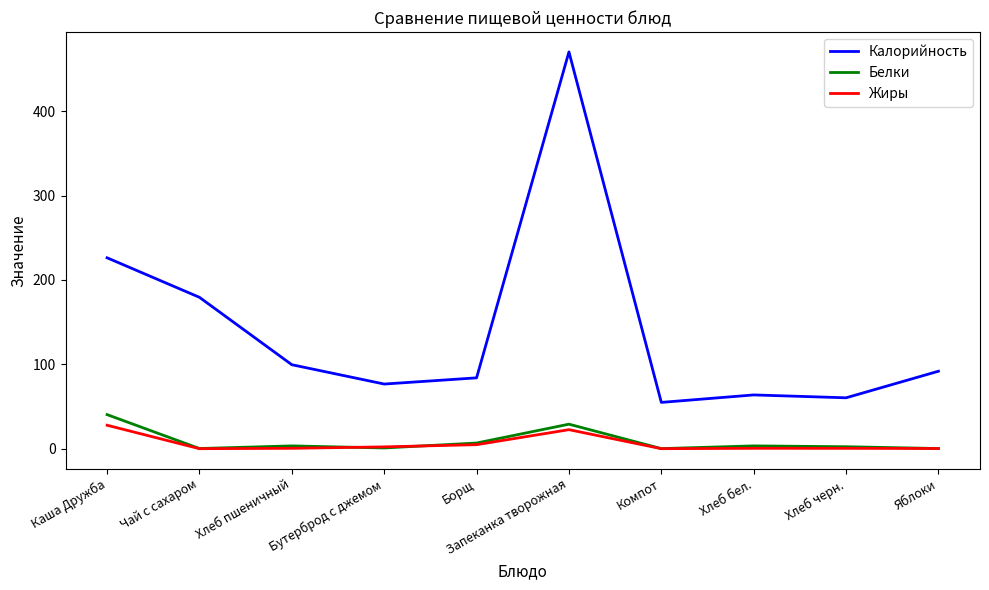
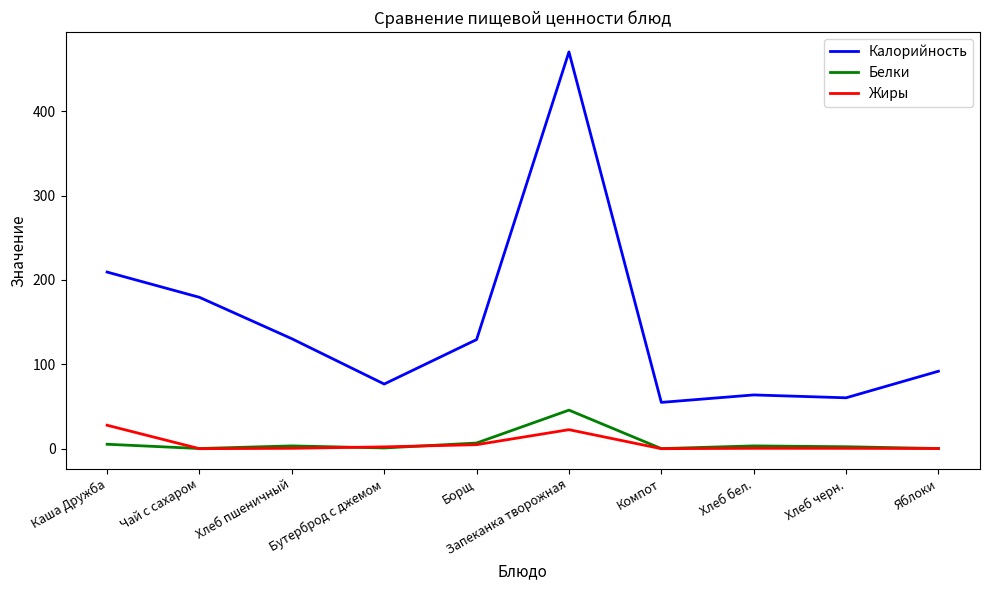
Калорийность, Каша Дружба: 230 -> 210
Белки, Каша Дружба: 40 -> 10
Калорийность, Хлеб пшеничный: 100 -> 130
Калорийность, Борщ: 80 -> 130
Белки, Запеканка творожная: 30 -> 50
